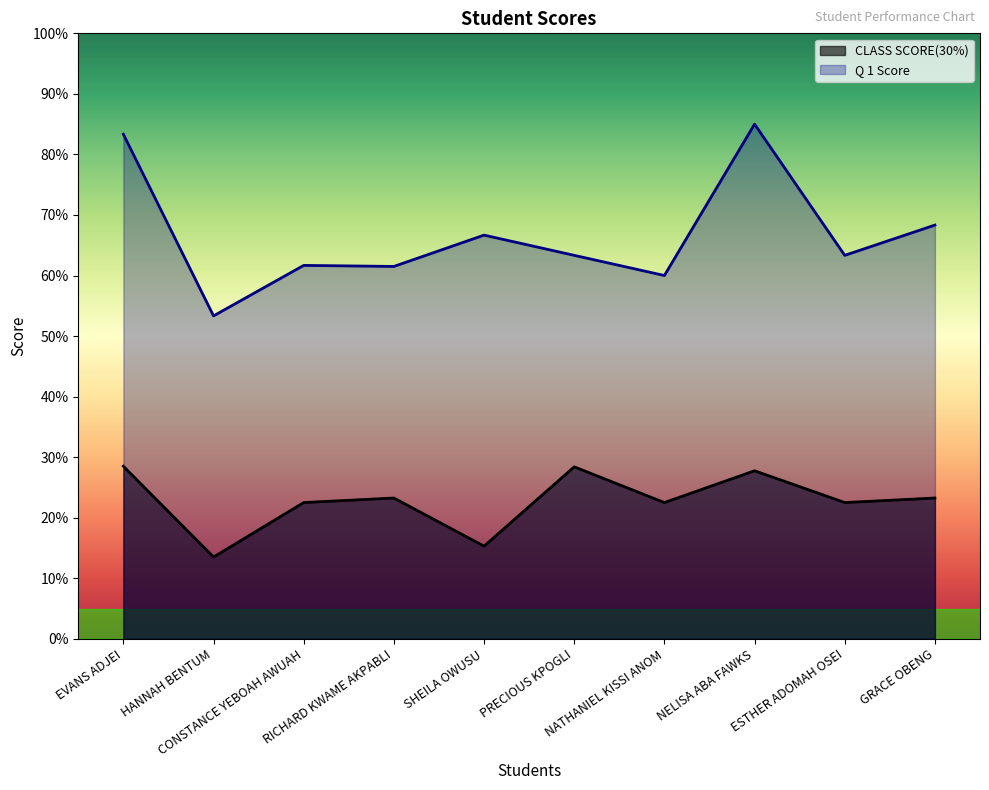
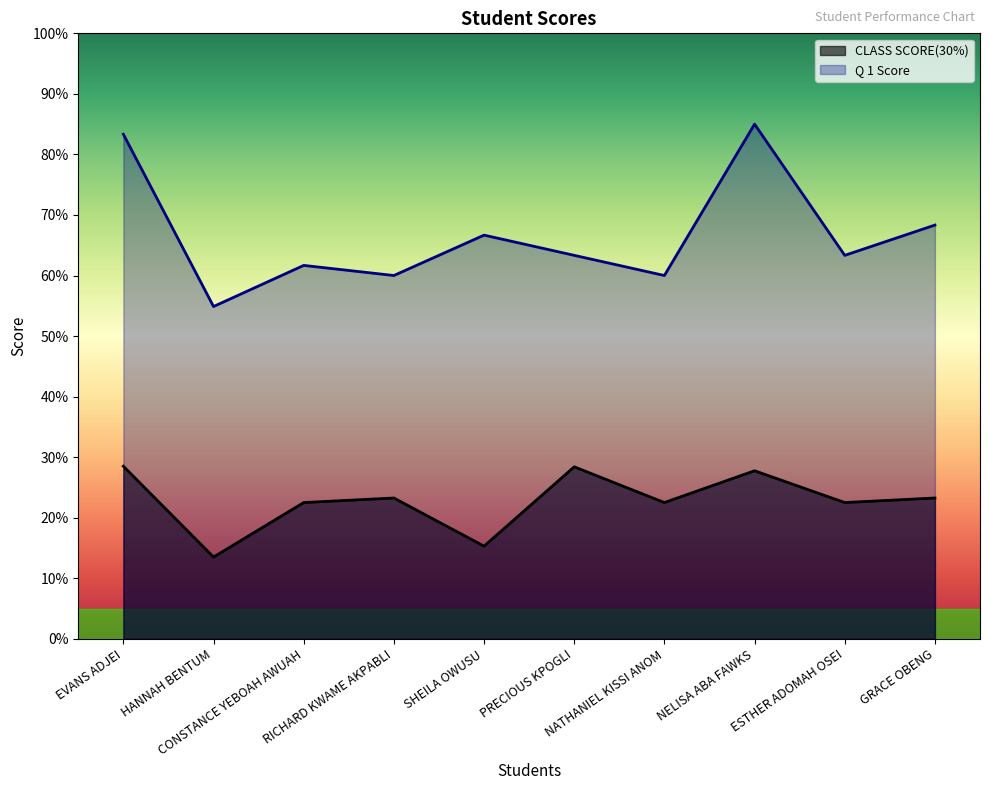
Q 1 Score, HANNAH BENTUM: 53% -> 55%
Q 1 Score, RICHARD KWAME AKPABLI: 62% -> 60%
